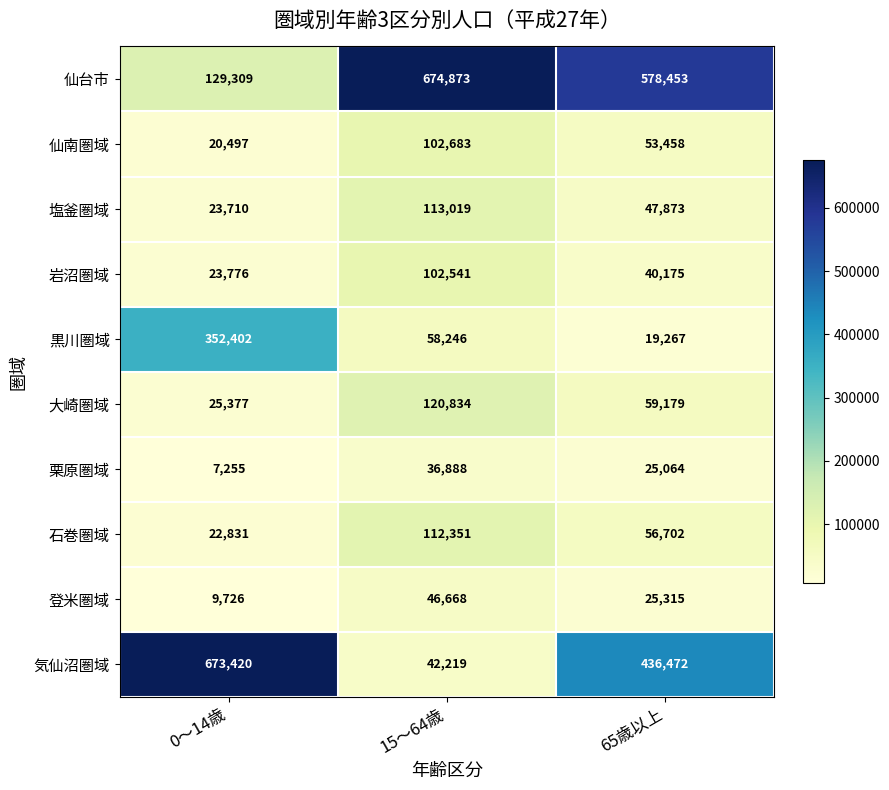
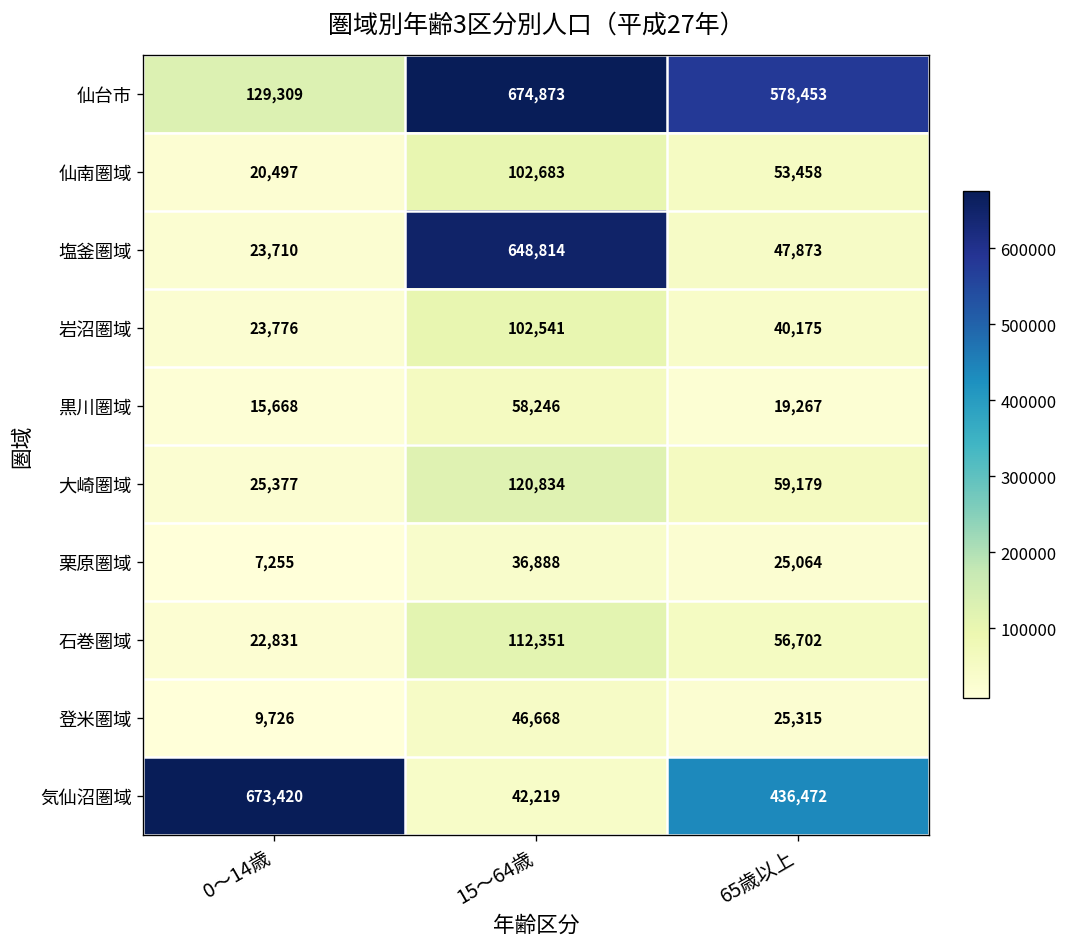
塩釜圏域, 15～64歳: 113,019 -> 648,814
黒川圏域, 0～14歳: 352,402 -> 15,668
